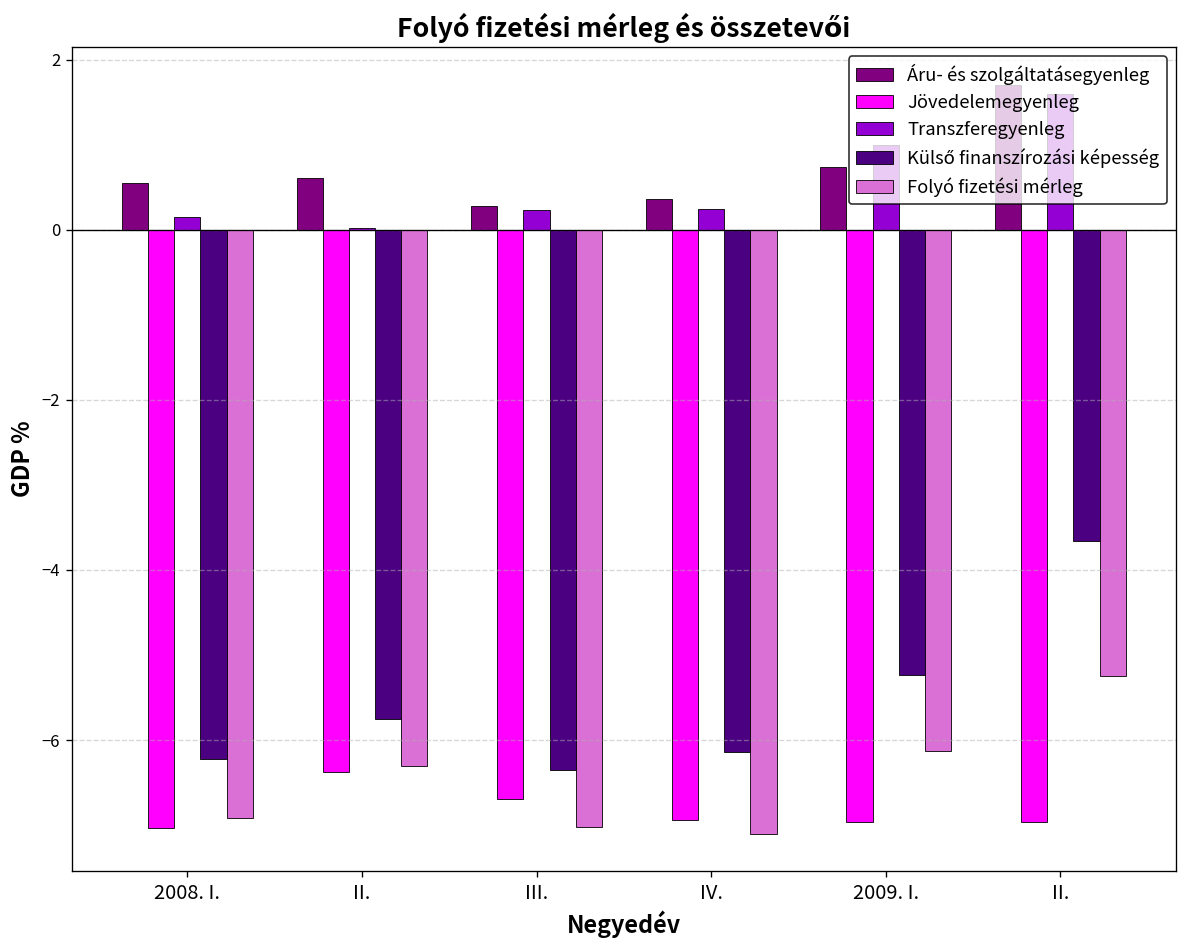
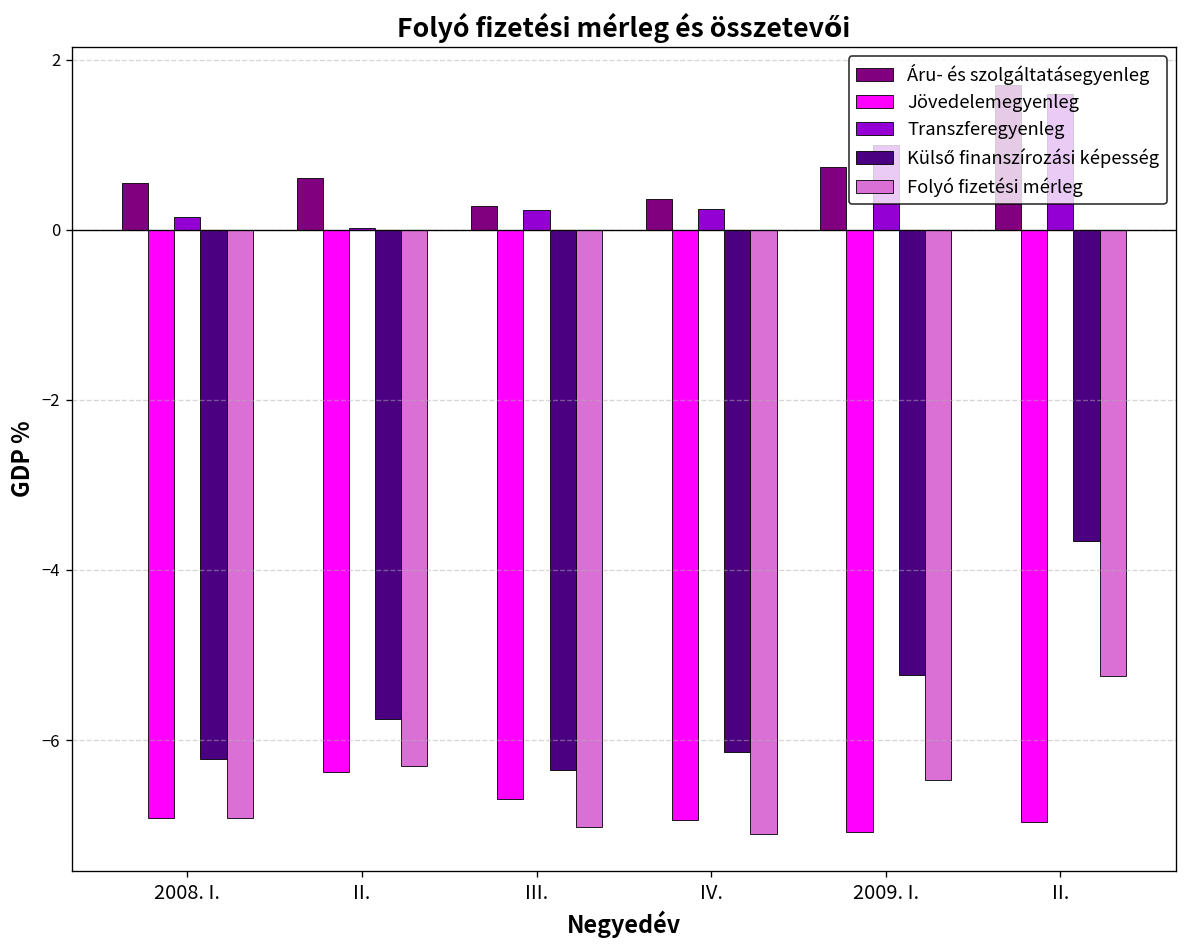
Jövedelemegyenleg, 2008. I.: -7.0 -> -6.9
Jövedelemegyenleg, 2009. I.: -7.0 -> -7.1
Folyó fizetési mérleg, 2009. I.: -6.1 -> -6.5
